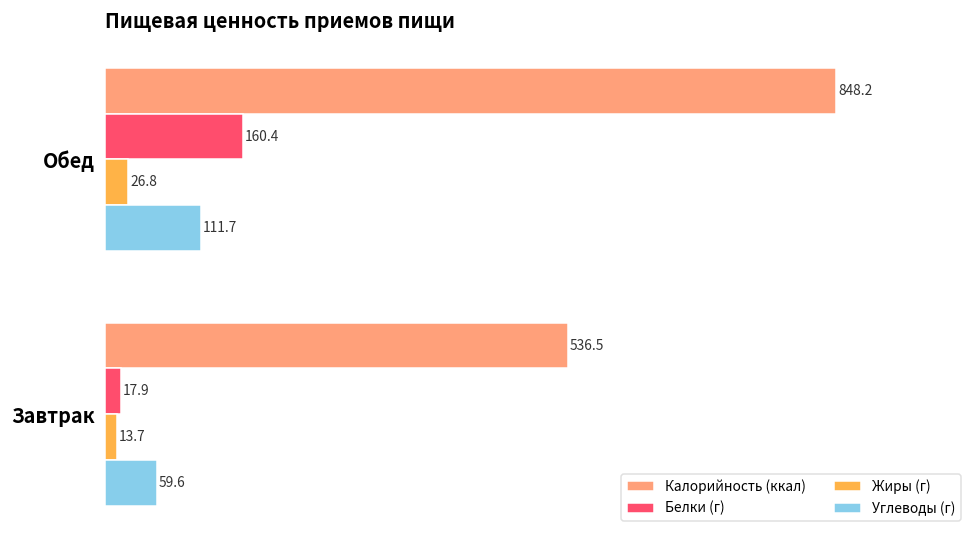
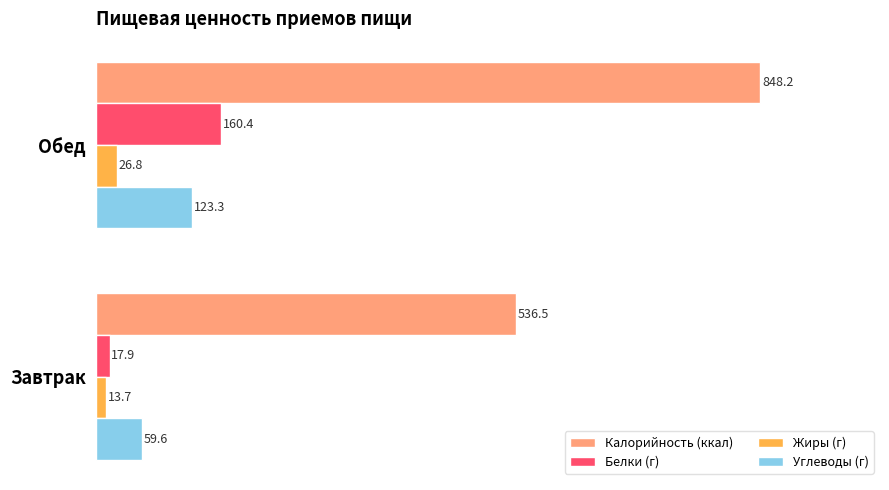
Углеводы (г), Обед: 111.7 -> 123.3
